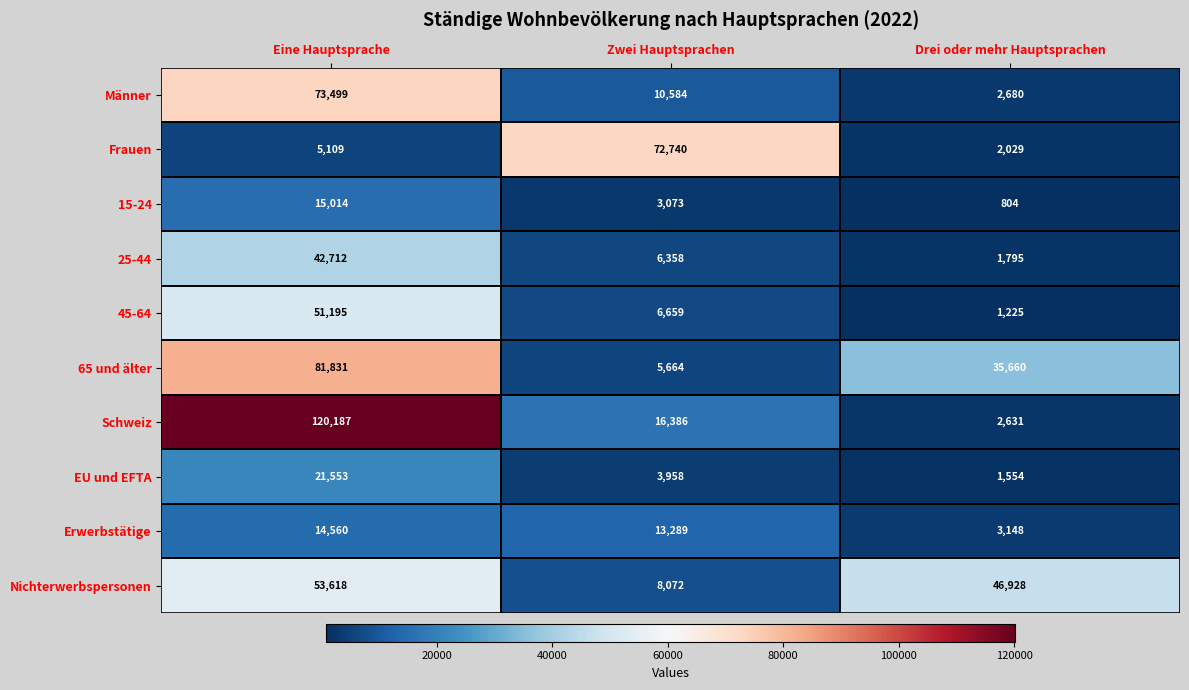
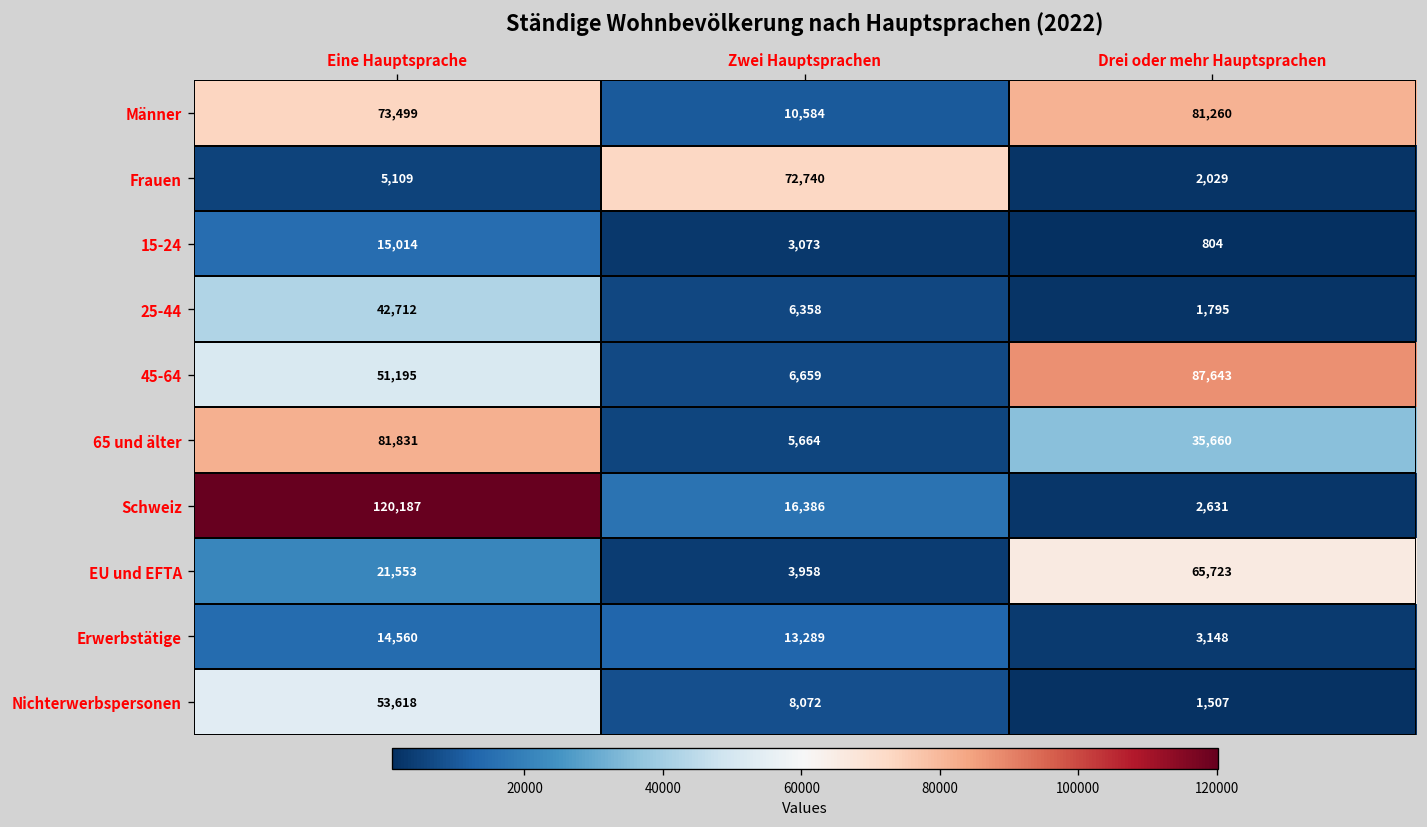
Männer, Drei oder mehr Hauptsprachen: 2,680 -> 81,260
45-64, Drei oder mehr Hauptsprachen: 1,225 -> 87,643
EU und EFTA, Drei oder mehr Hauptsprachen: 1,554 -> 65,723
Nichterwerbspersonen, Drei oder mehr Hauptsprachen: 46,928 -> 1,507
